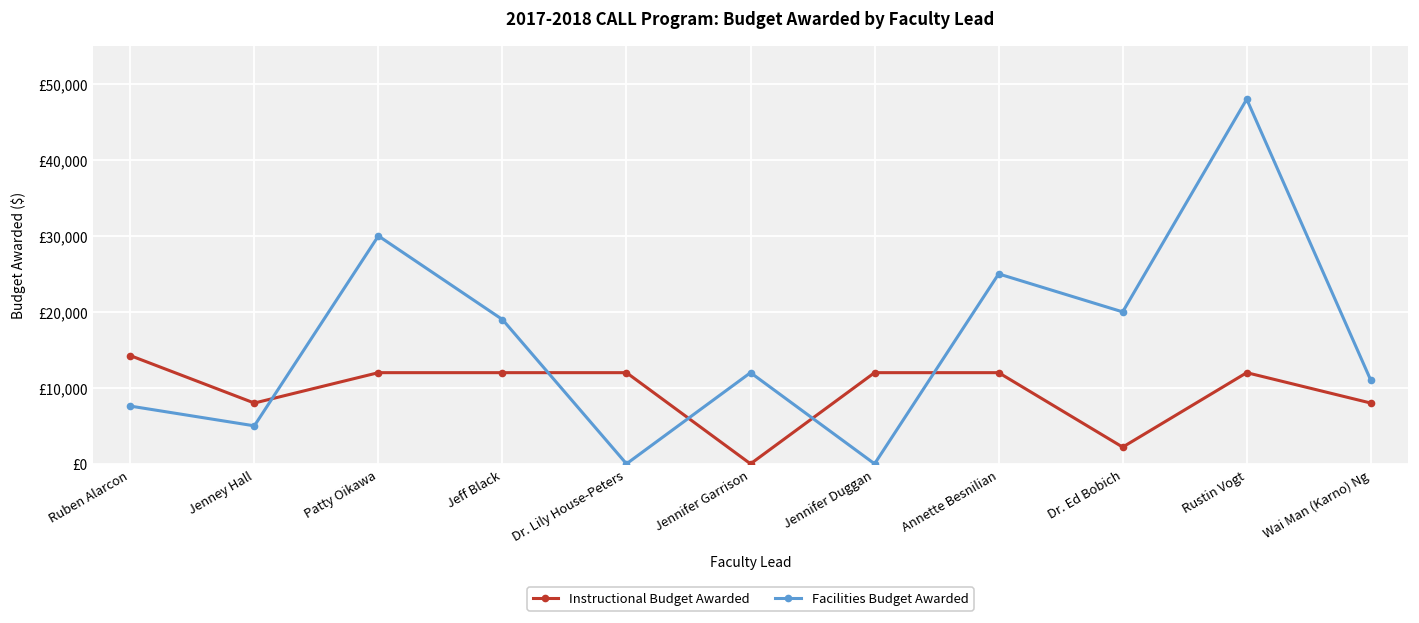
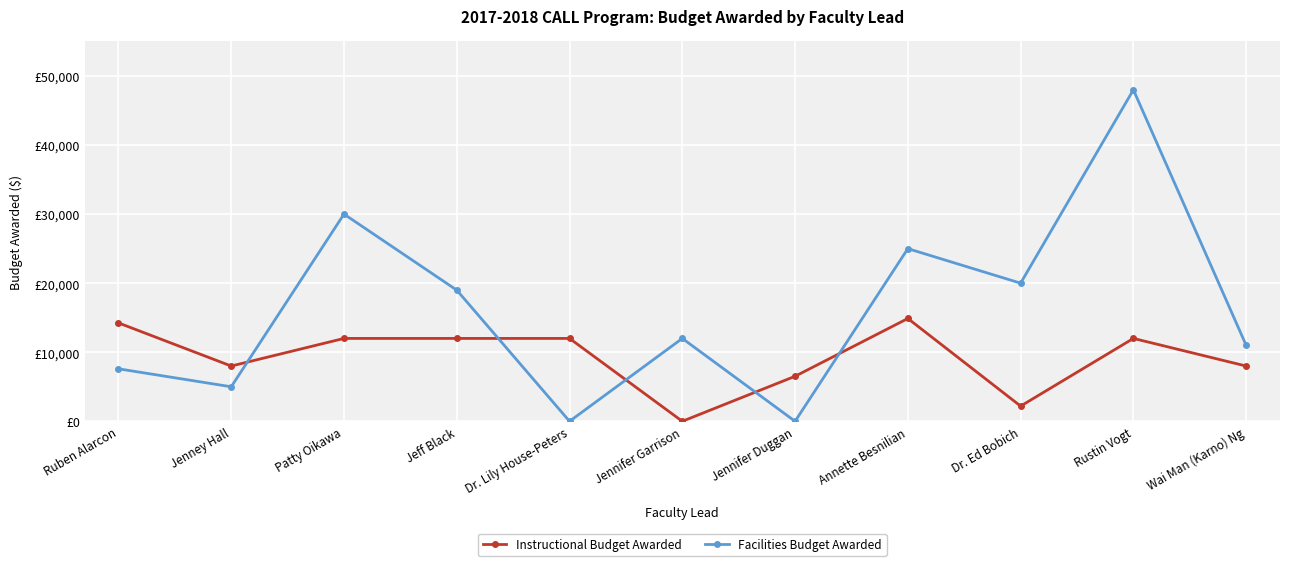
Instructional Budget Awarded, Jennifer Duggan: £12,000 -> £7,000
Instructional Budget Awarded, Annette Besnilian: £12,000 -> £15,000
